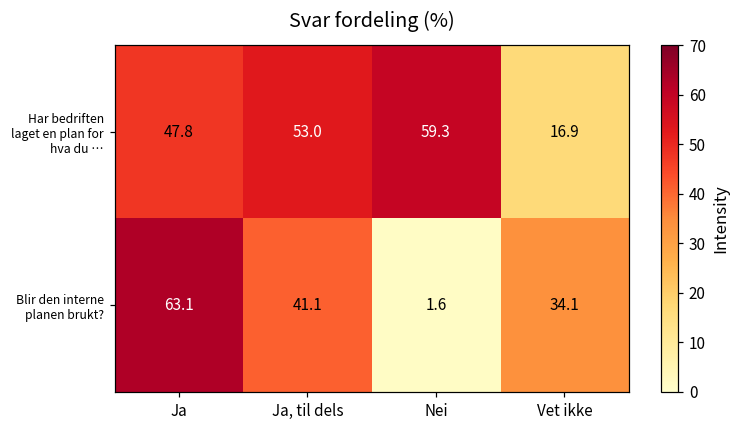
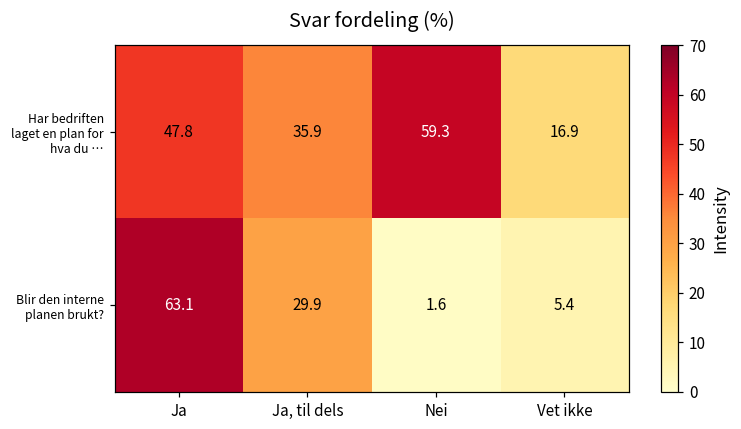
Har bedriften laget en plan for hva du …, Ja, til dels: 53.0 -> 35.9
Blir den interne planen brukt?, Ja, til dels: 41.1 -> 29.9
Blir den interne planen brukt?, Vet ikke: 34.1 -> 5.4
